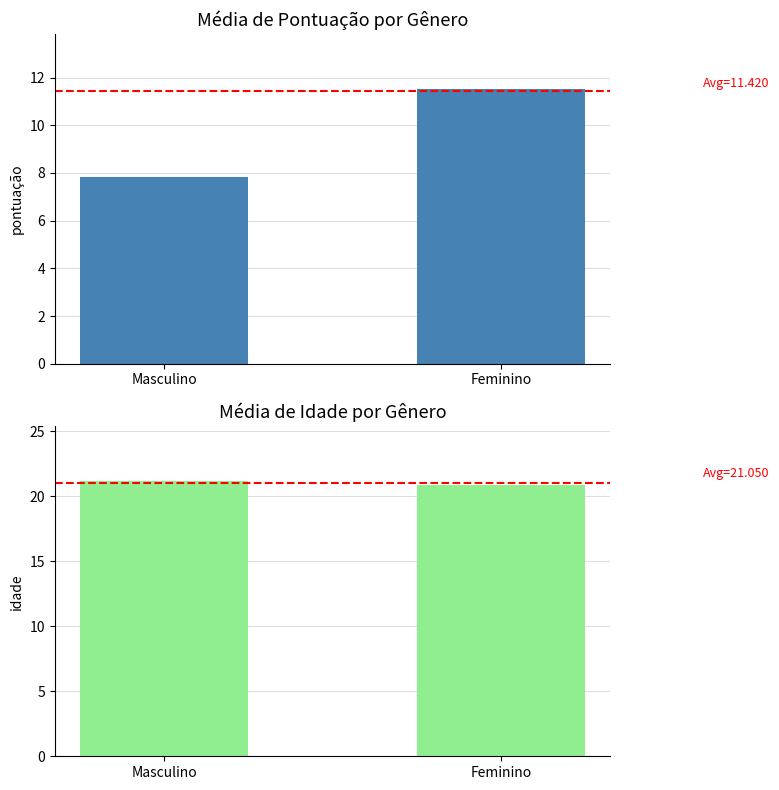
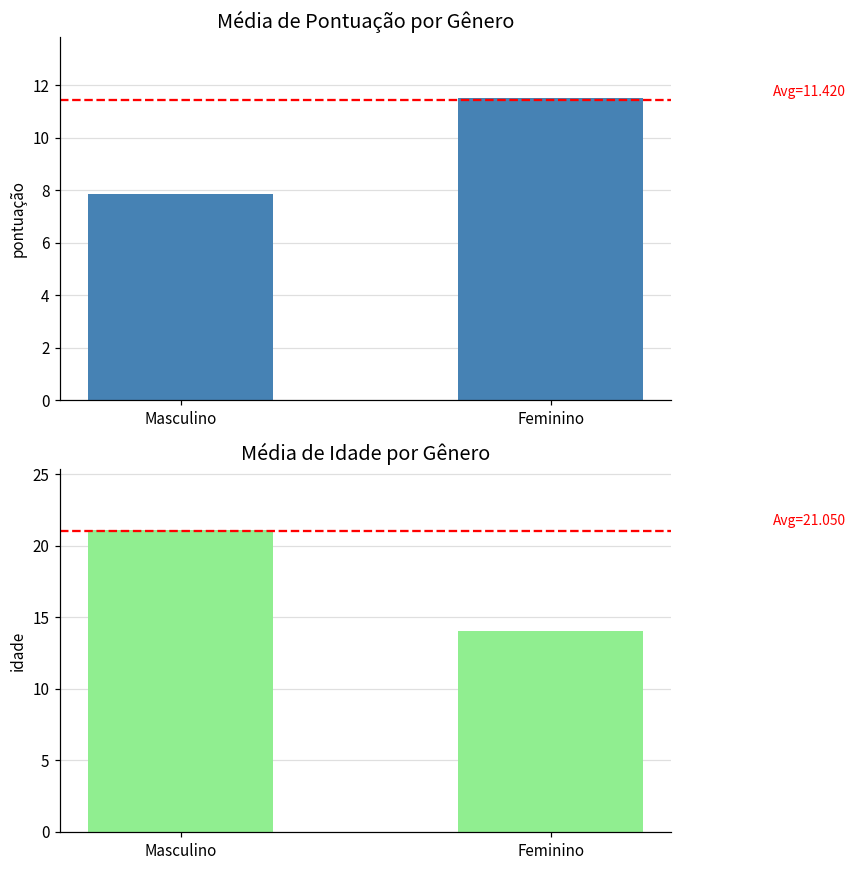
Média de Idade por Gênero, Feminino: 20.8 -> 14.1
